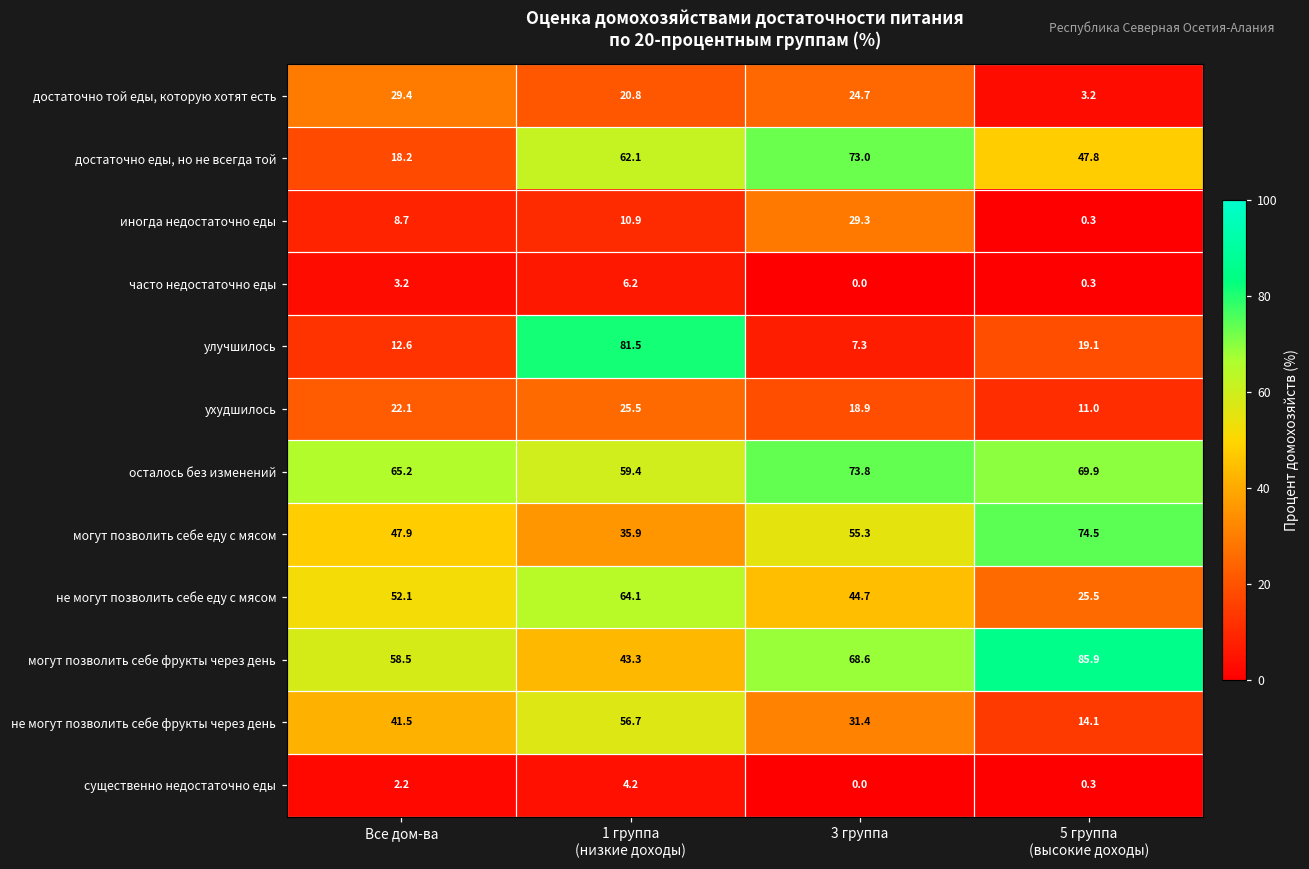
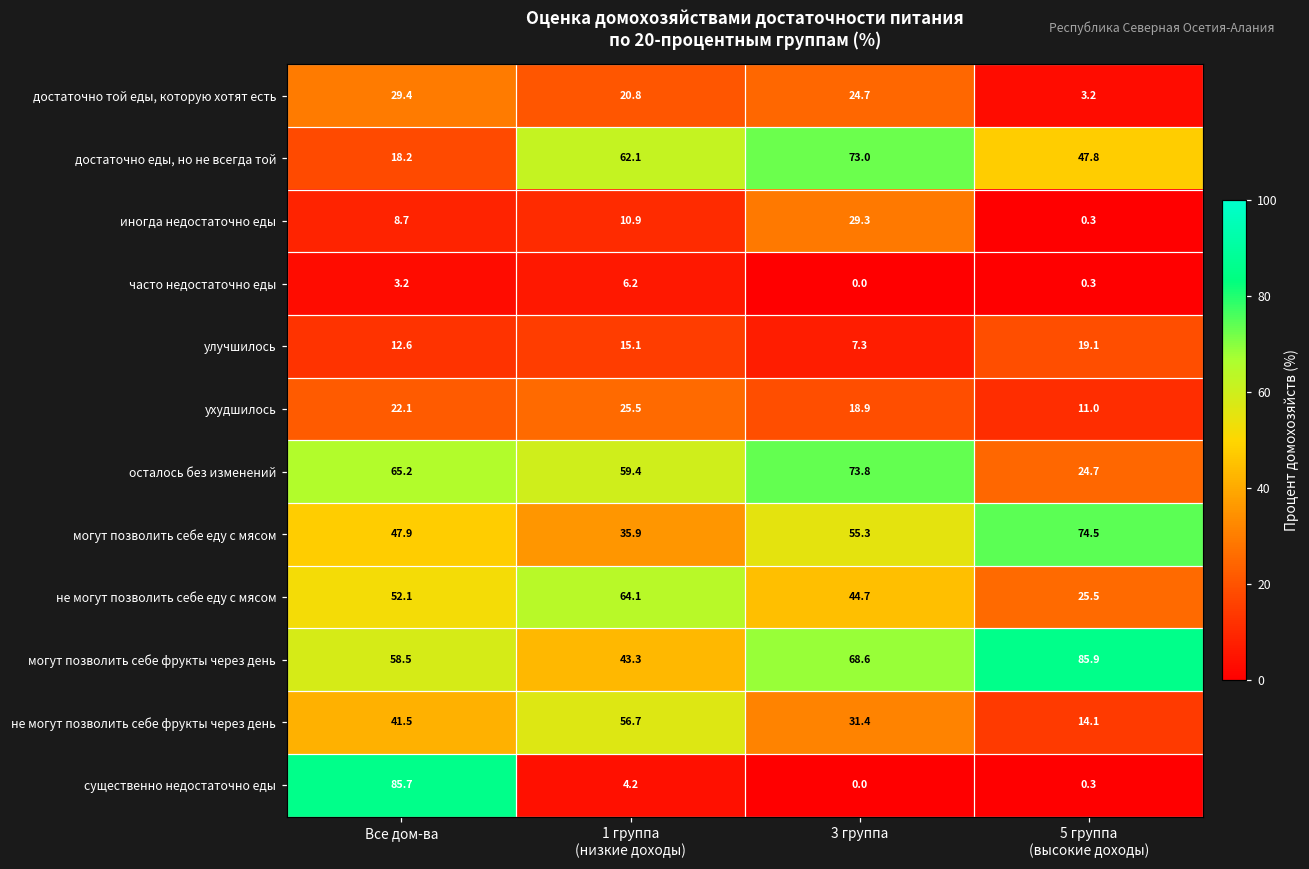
улучшилось, 1 группа (низкие доходы): 81.5 -> 15.1
осталось без изменений, 5 группа (высокие доходы): 69.9 -> 24.7
существенно недостаточно еды, Все дом-ва: 2.2 -> 85.7
